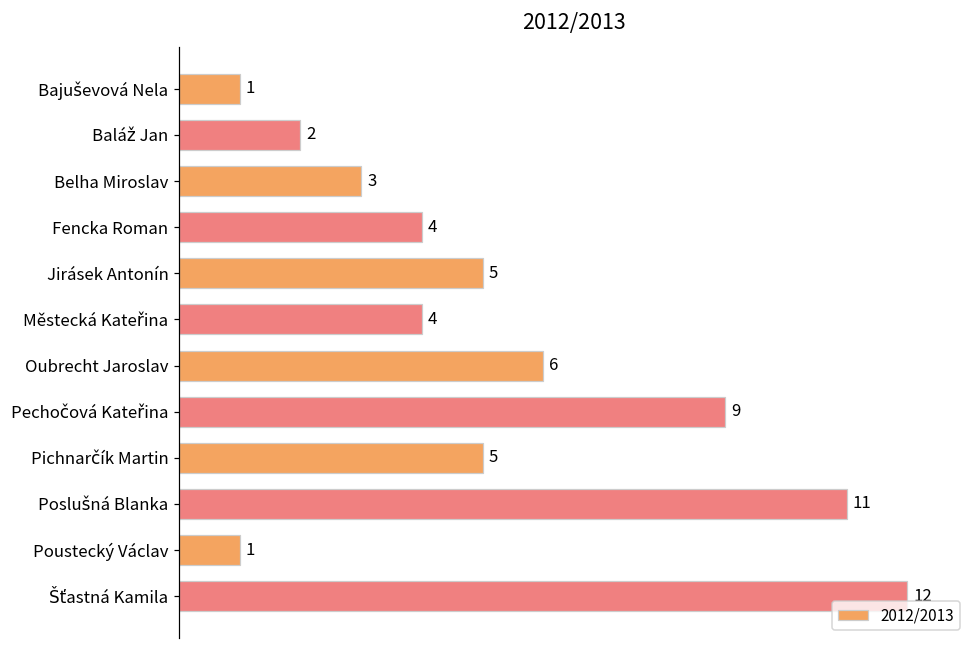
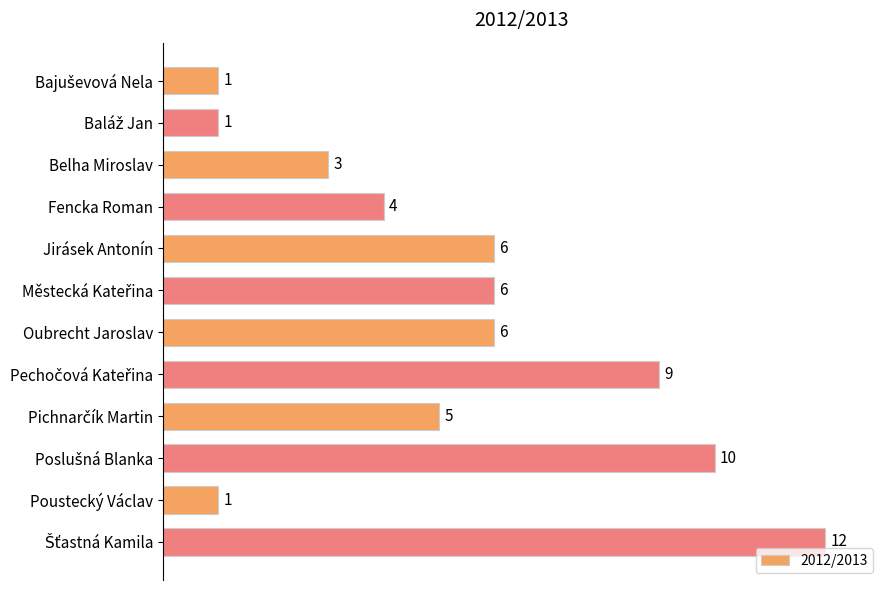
Baláž Jan: 2 -> 1
Jirásek Antonín: 5 -> 6
Městecká Kateřina: 4 -> 6
Poslušná Blanka: 11 -> 10
